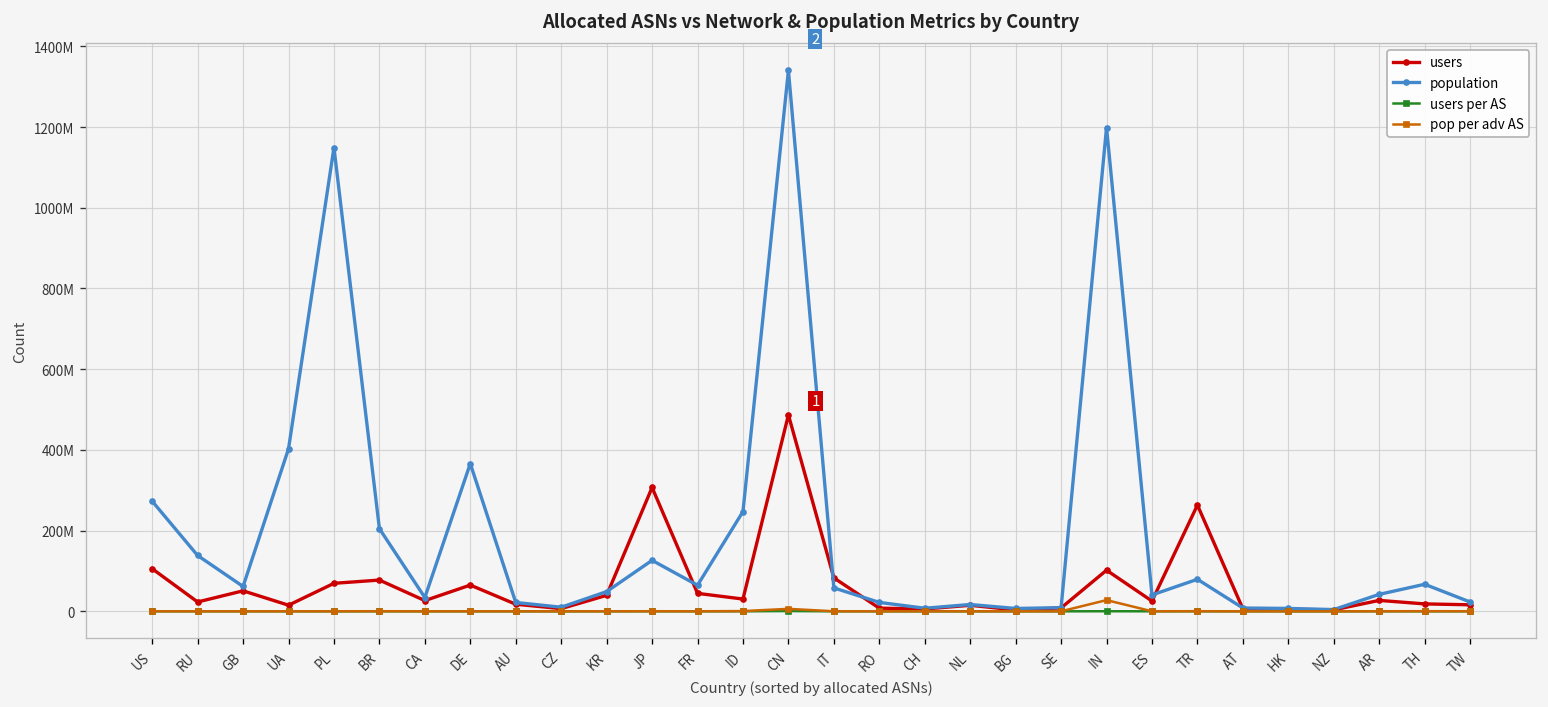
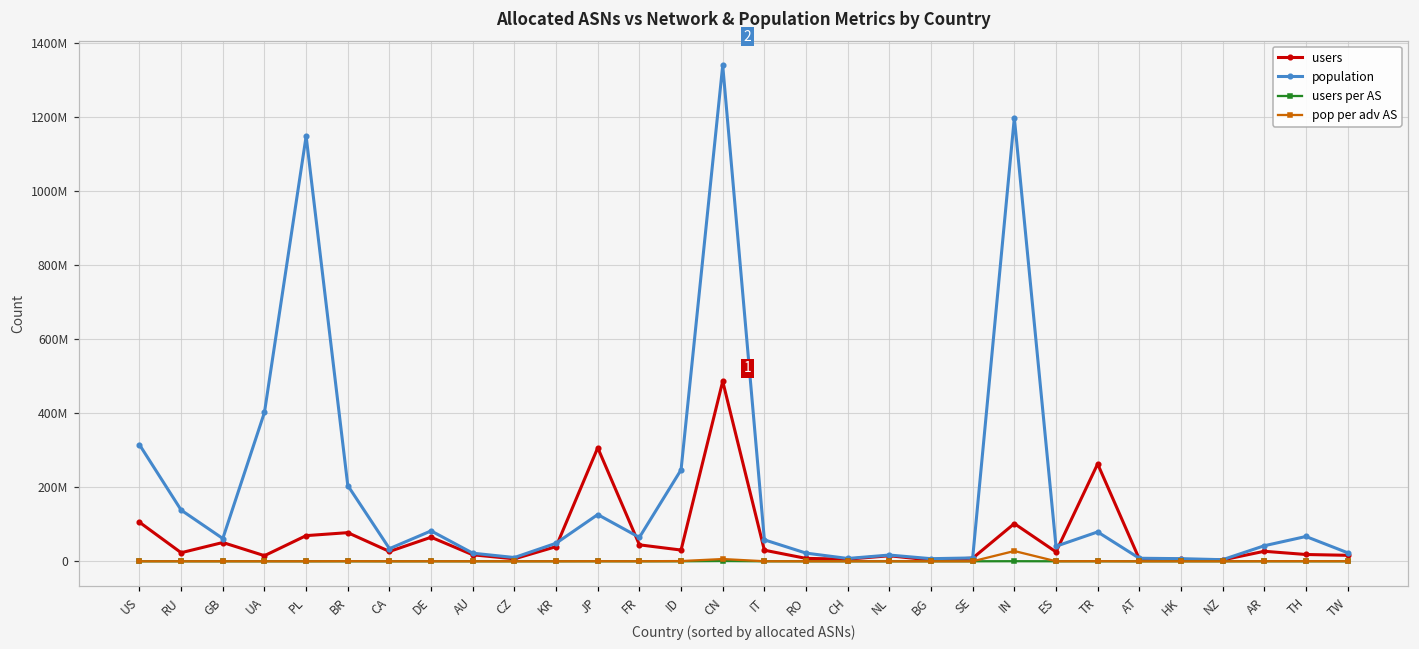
population, US: 270000000 -> 320000000
population, DE: 370000000 -> 80000000
users, IT: 80000000 -> 30000000
